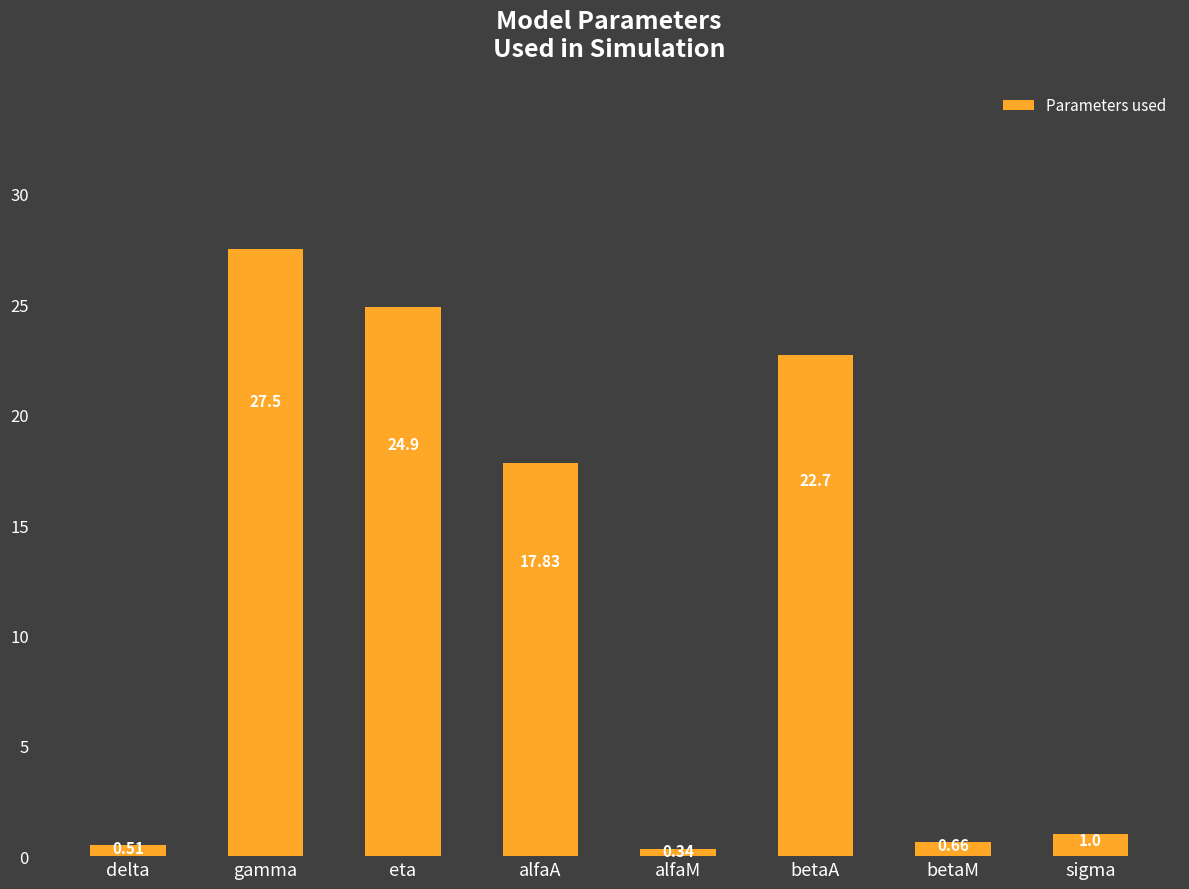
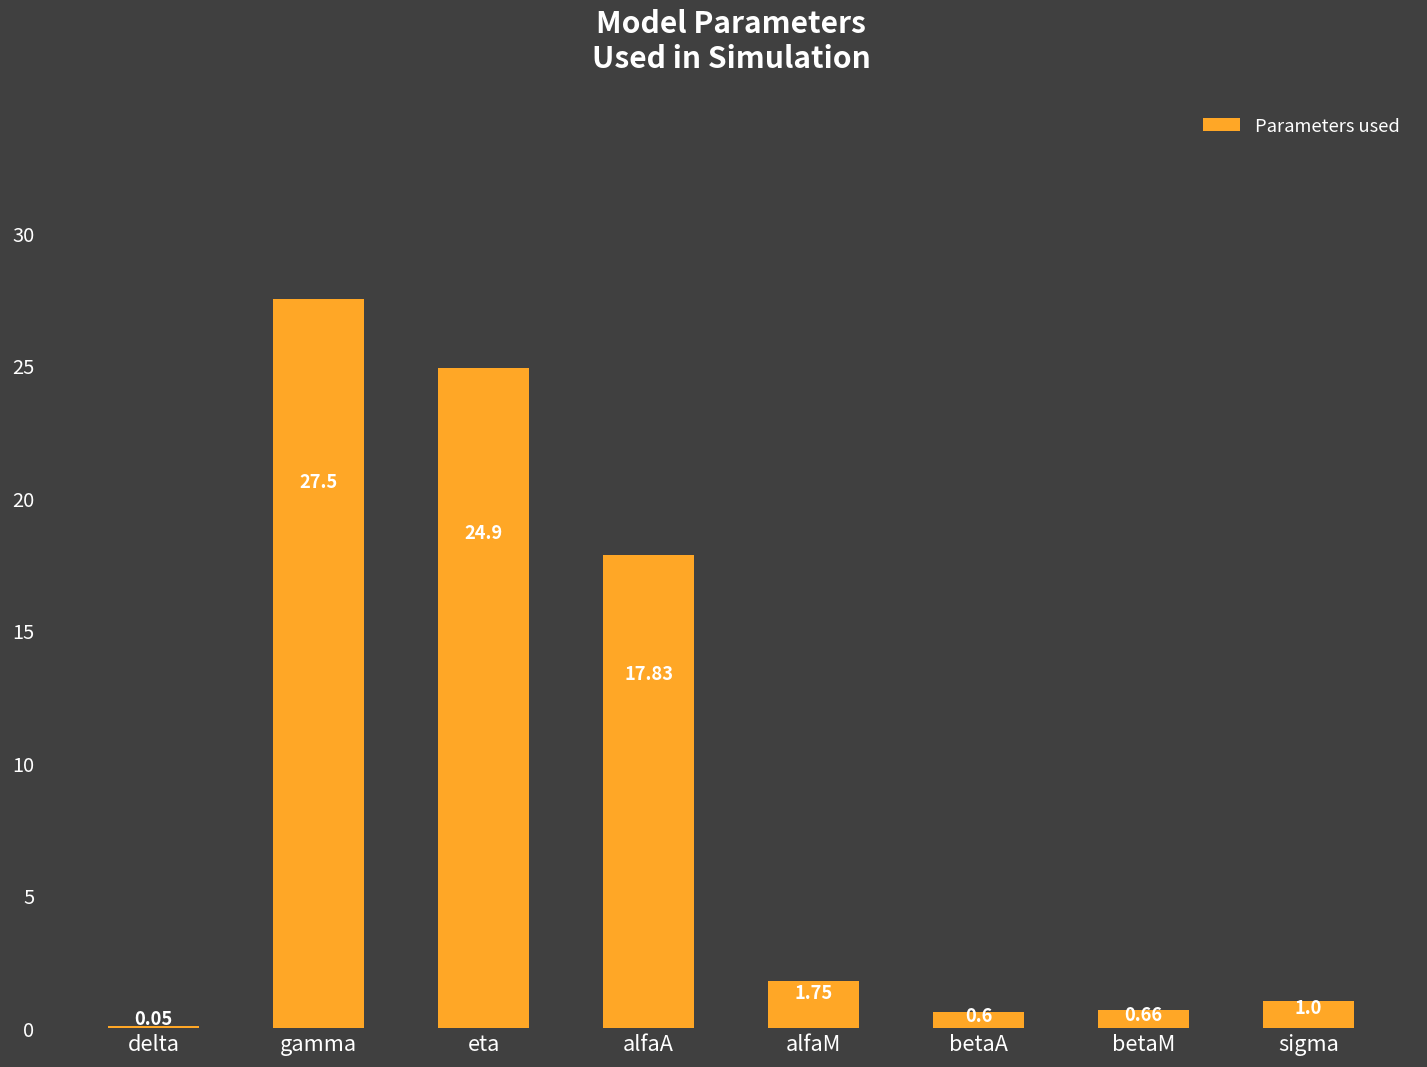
delta: 0.51 -> 0.05
alfaM: 0.34 -> 1.75
betaA: 22.7 -> 0.6
